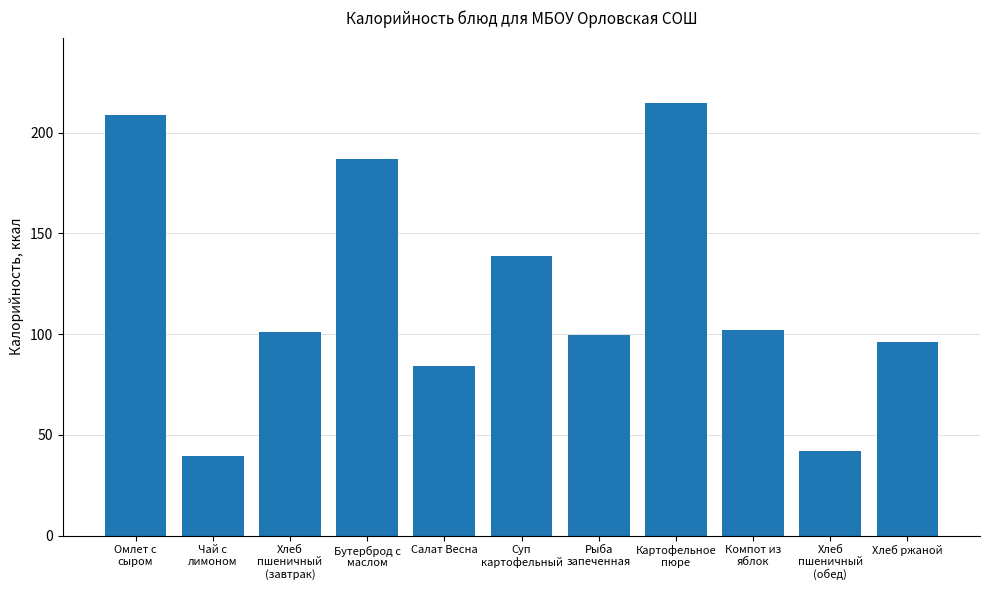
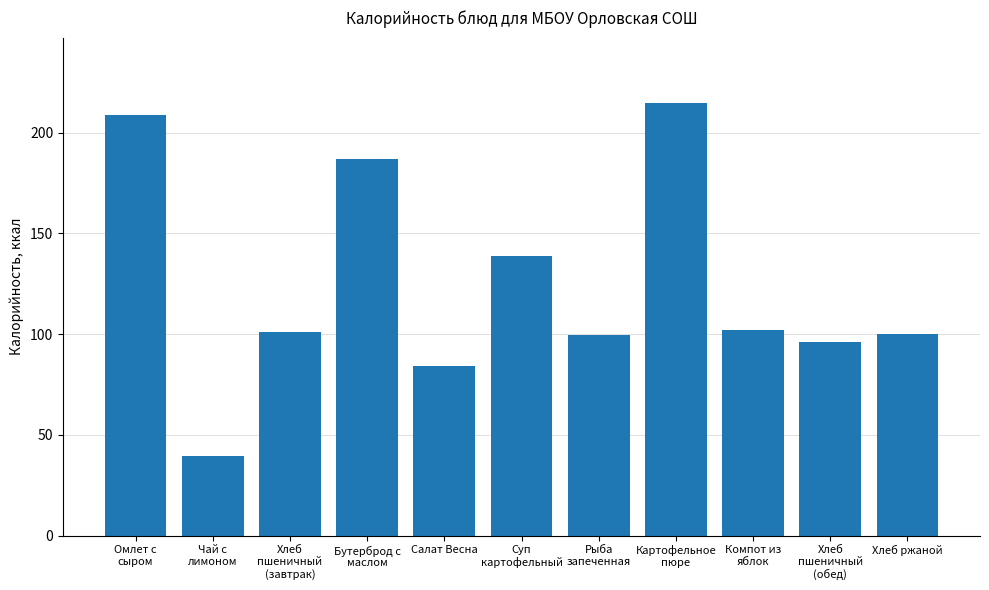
Хлеб пшеничный (обед): 42 -> 96
Хлеб ржаной: 96 -> 100
